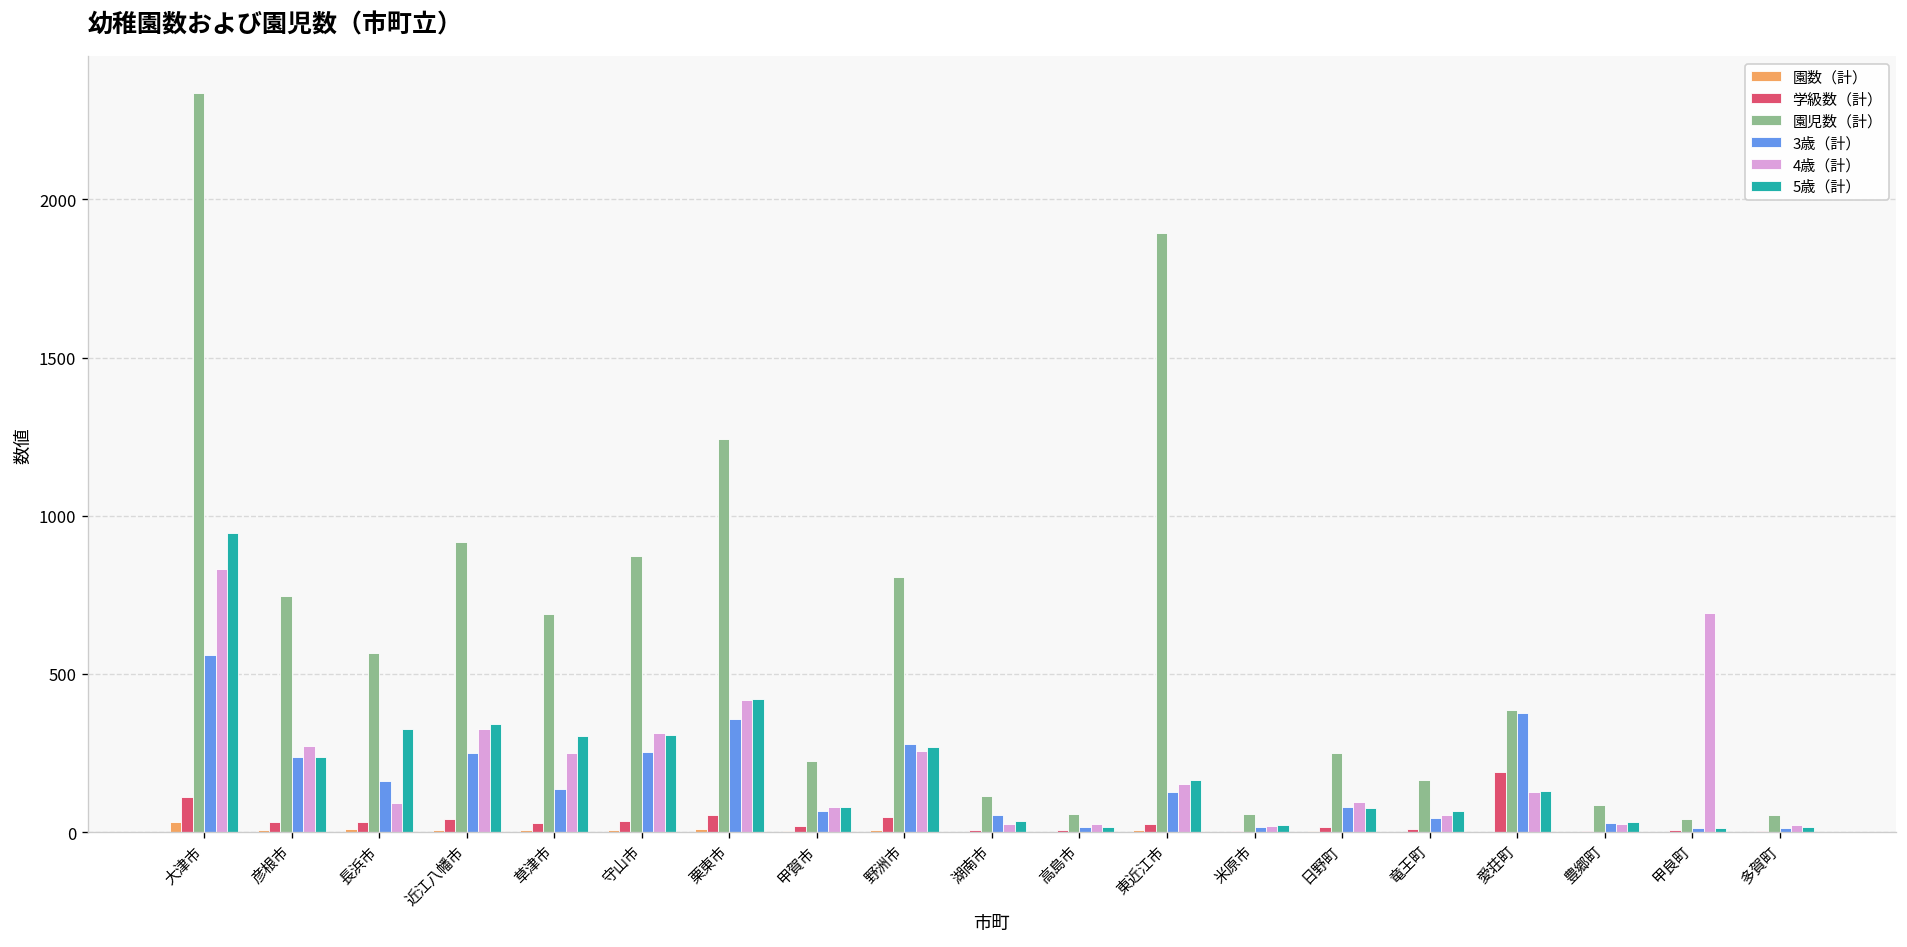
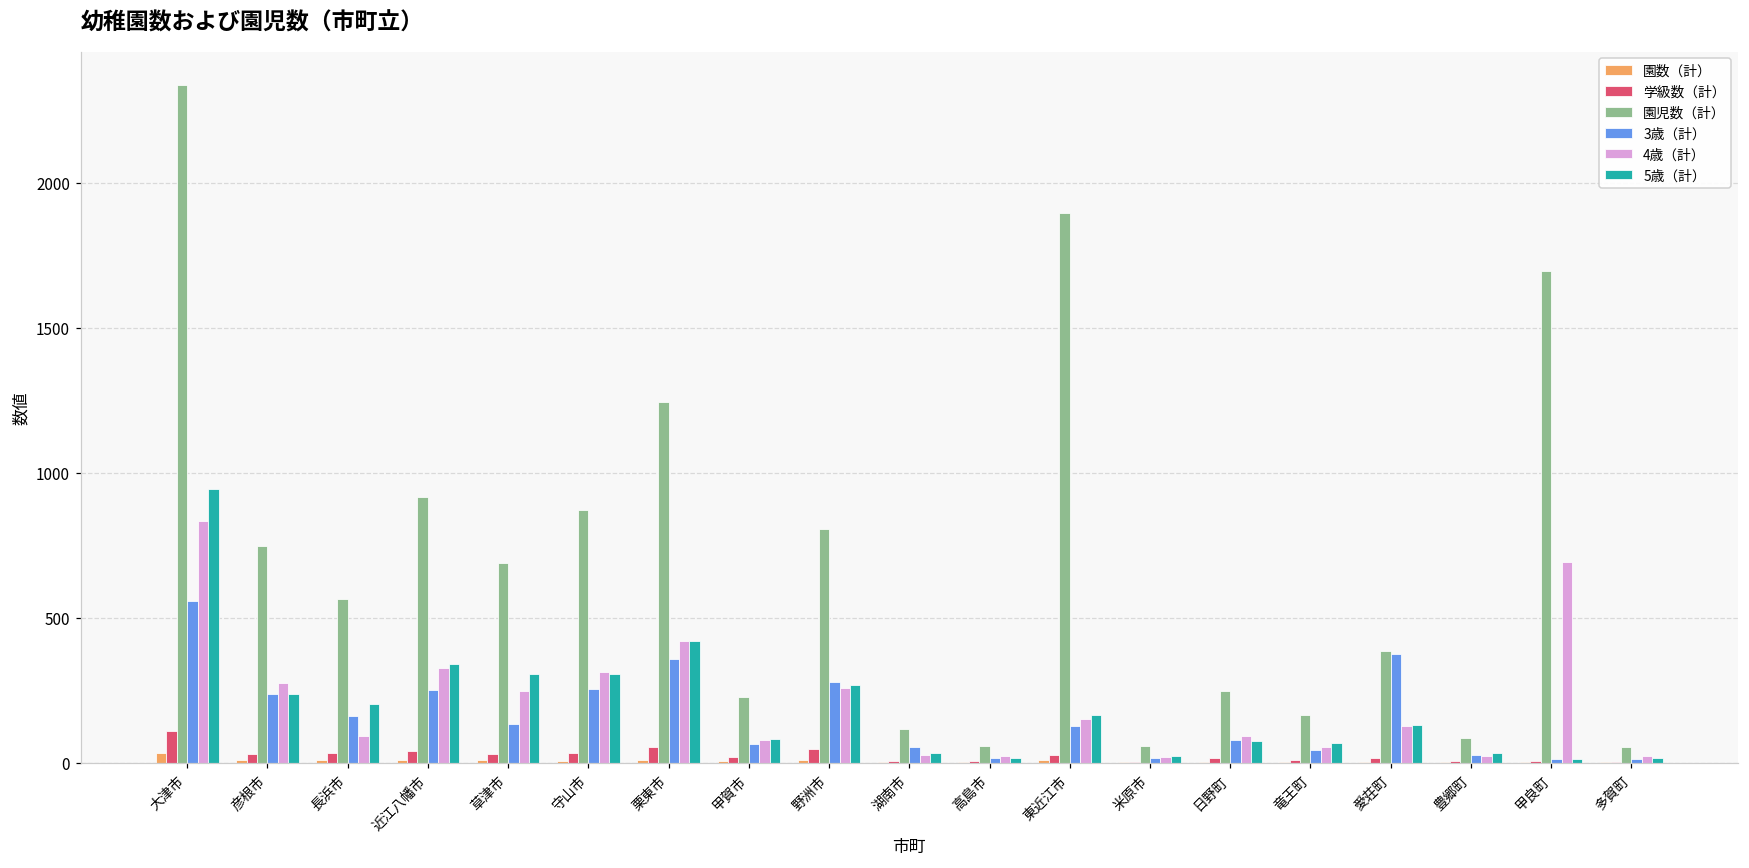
5歳（計）, 長浜市: 330 -> 200
学級数（計）, 愛荘町: 190 -> 20
園児数（計）, 甲良町: 40 -> 1700
